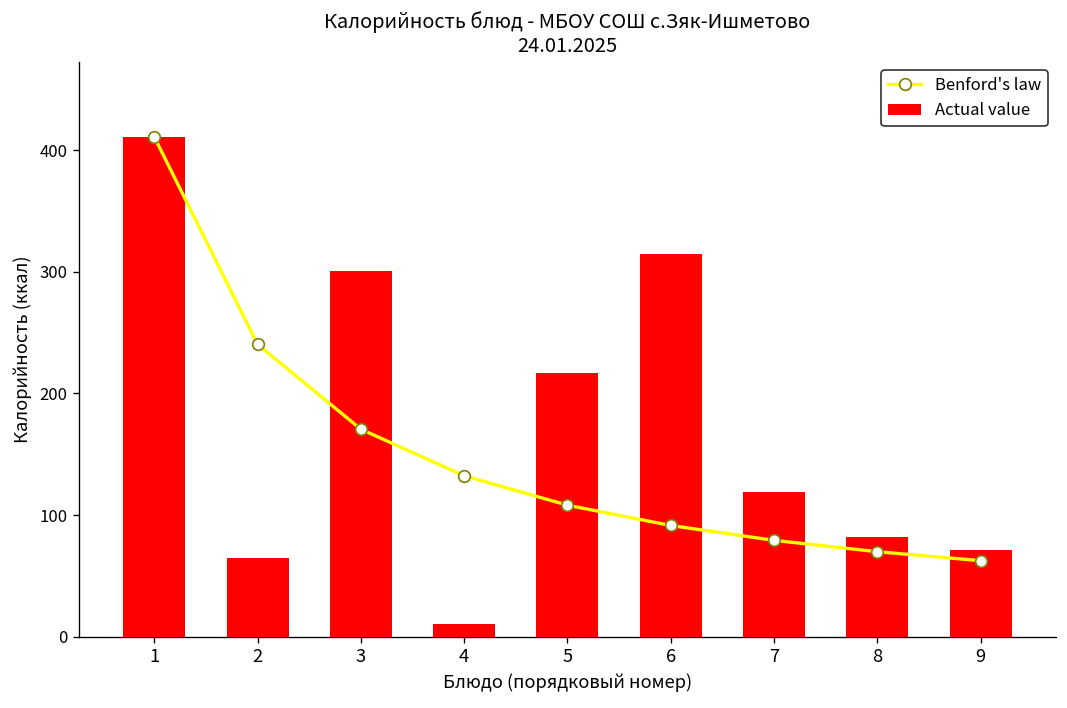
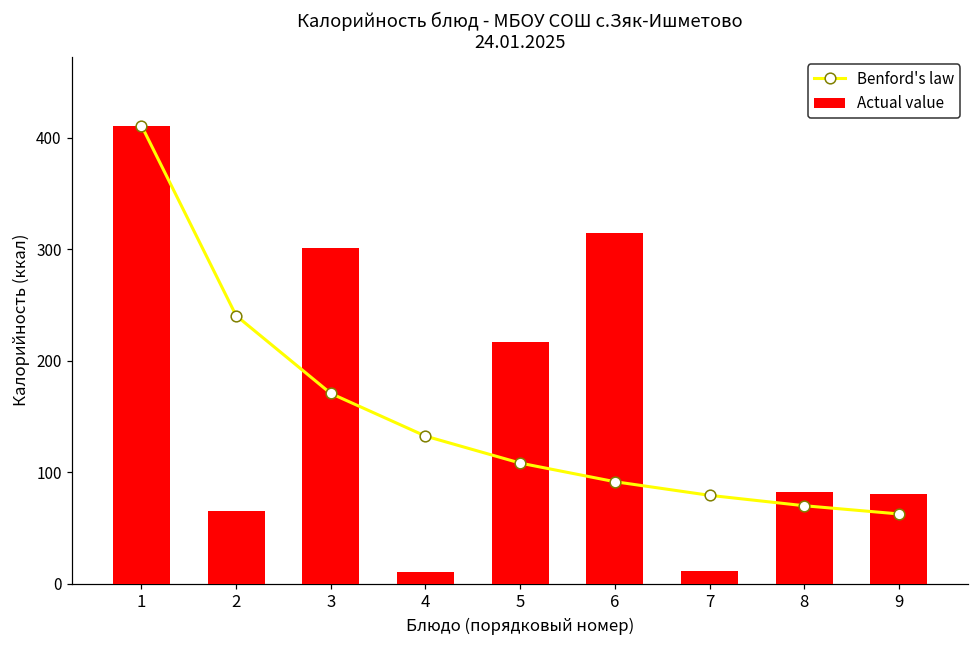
Actual value, 7: 119 -> 11
Actual value, 9: 71 -> 80
